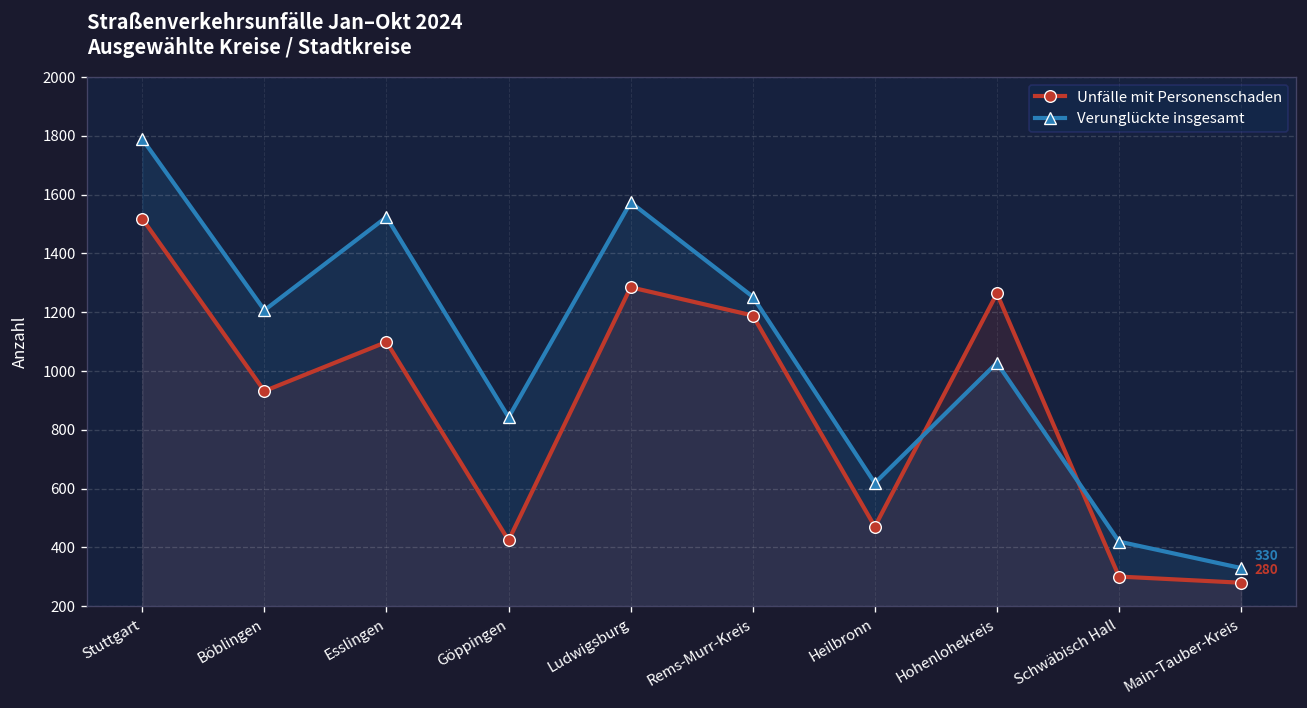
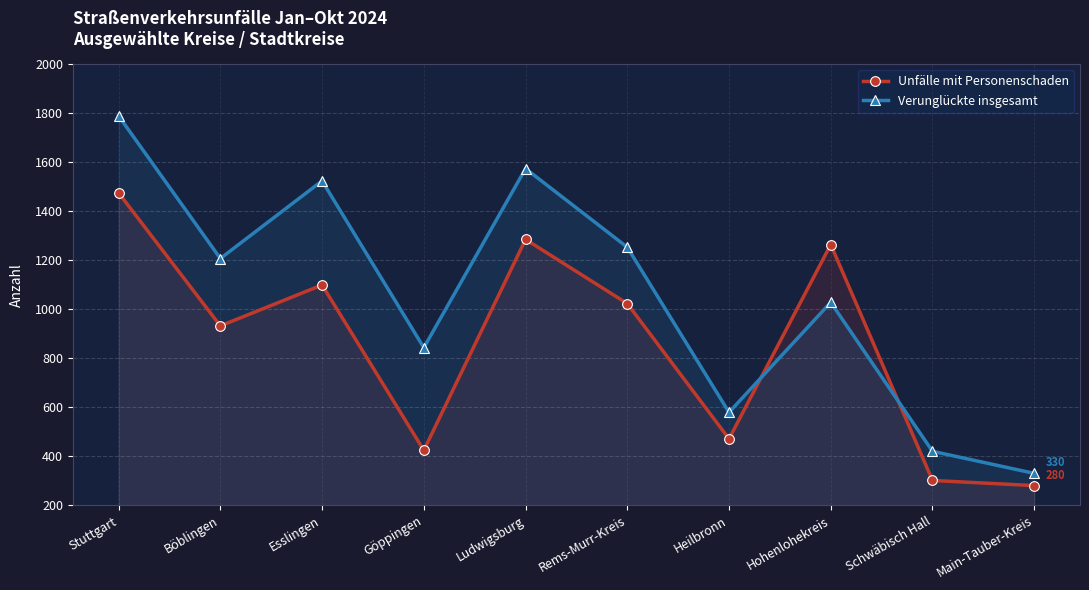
Unfälle mit Personenschaden, Stuttgart: 1520 -> 1480
Unfälle mit Personenschaden, Rems-Murr-Kreis: 1190 -> 1020
Verunglückte insgesamt, Heilbronn: 620 -> 580
